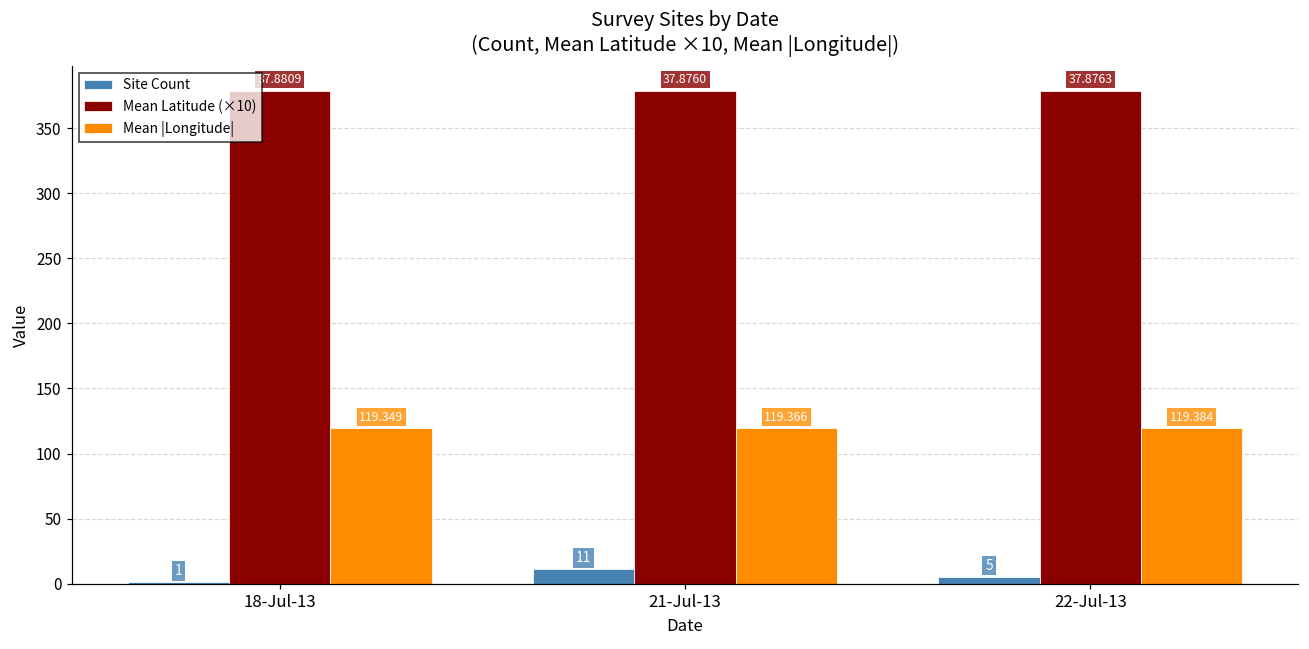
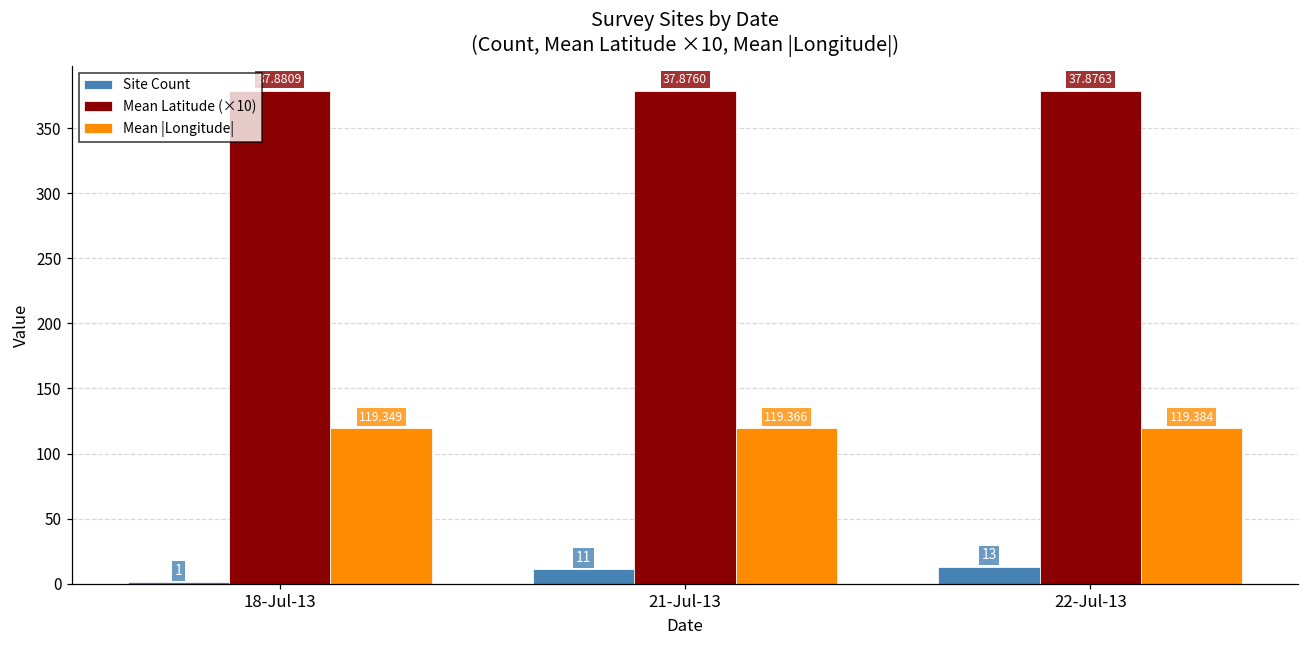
Site Count, 22-Jul-13: 5 -> 13
